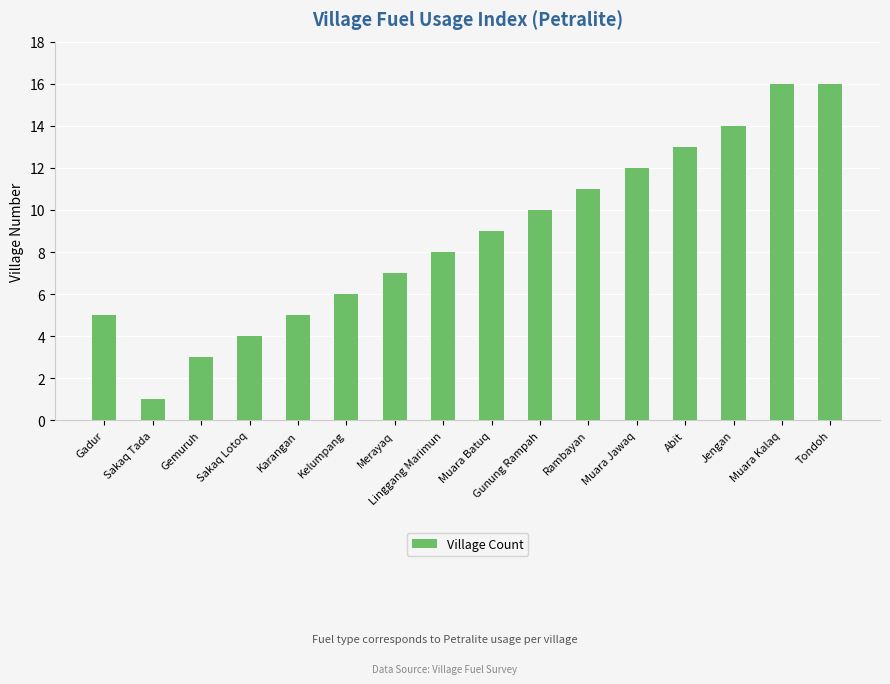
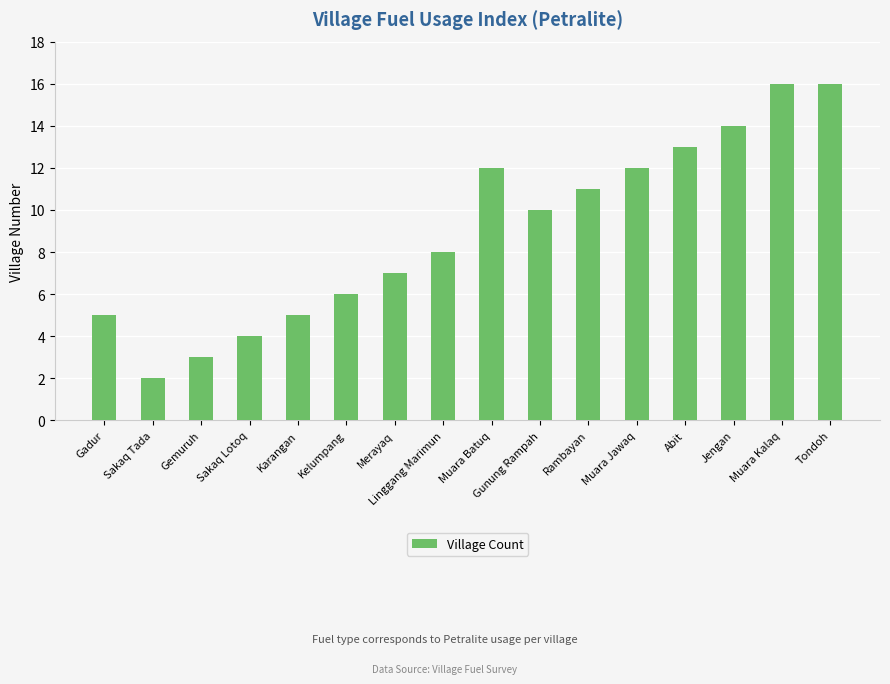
Sakaq Tada: 1 -> 2
Muara Batuq: 9 -> 12
